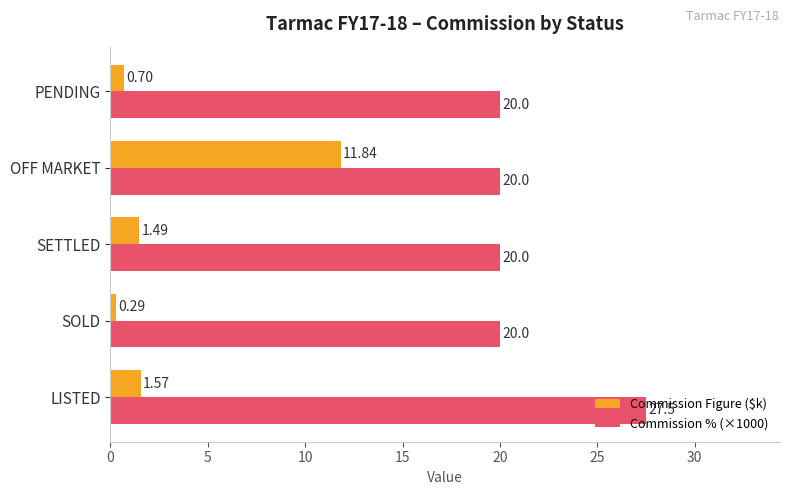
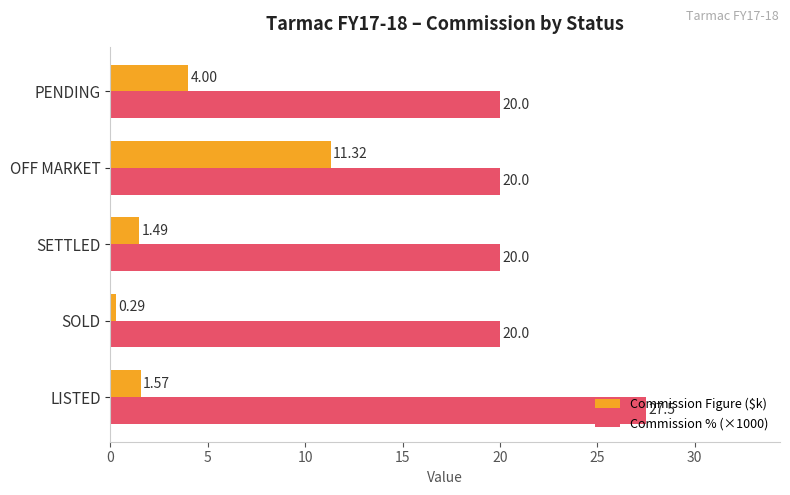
Commission Figure ($k), PENDING: 0.70 -> 4.00
Commission Figure ($k), OFF MARKET: 11.84 -> 11.32
